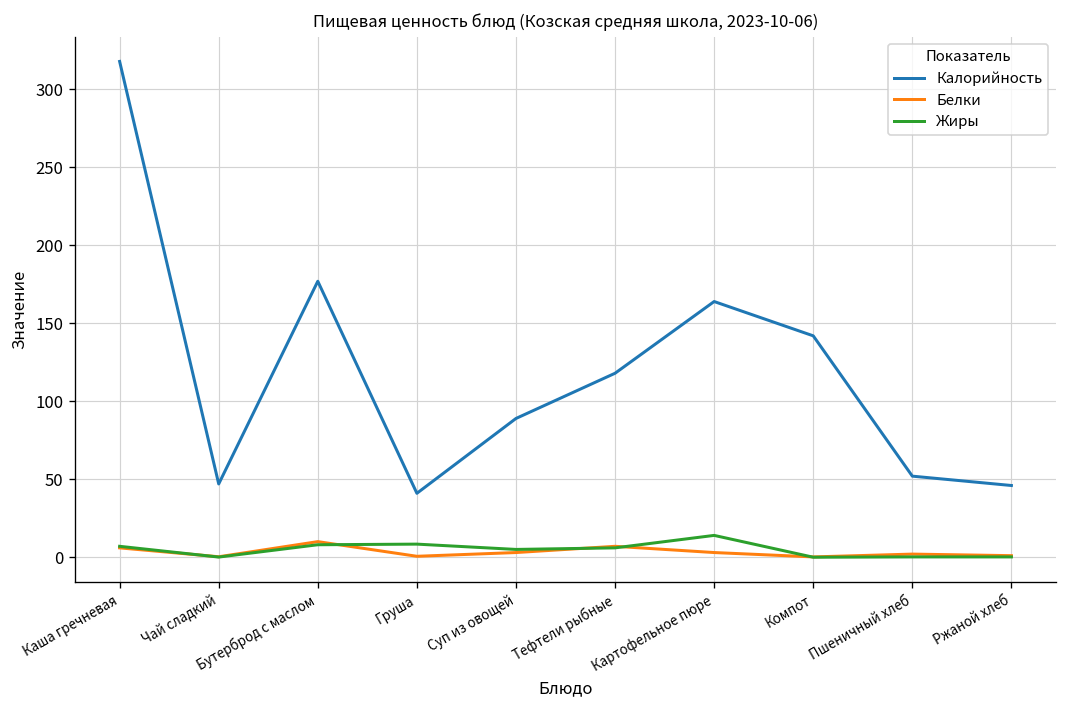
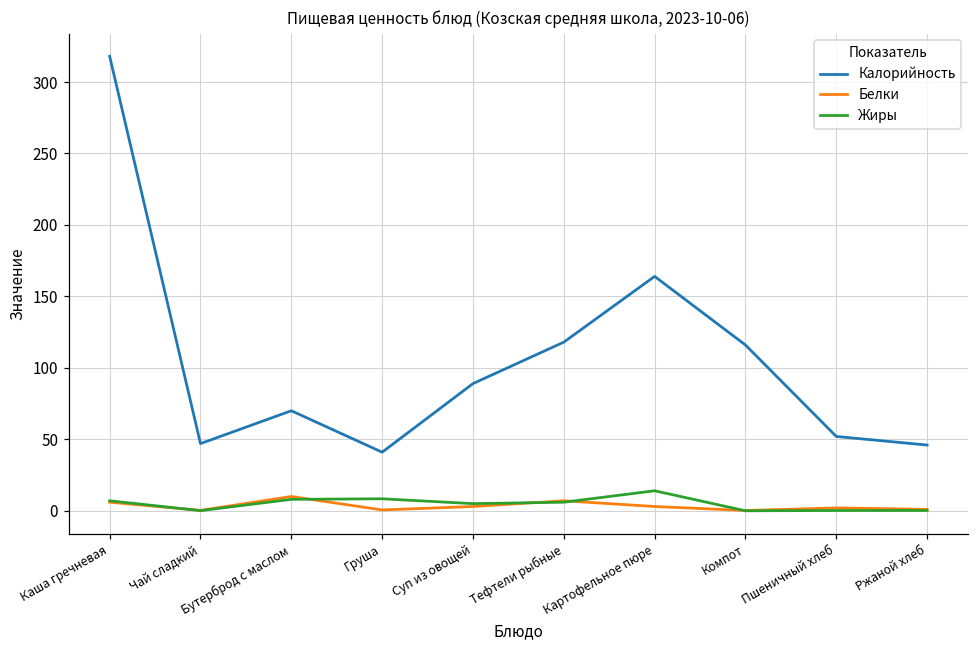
Калорийность, Бутерброд с маслом: 177 -> 70
Калорийность, Компот: 142 -> 116
